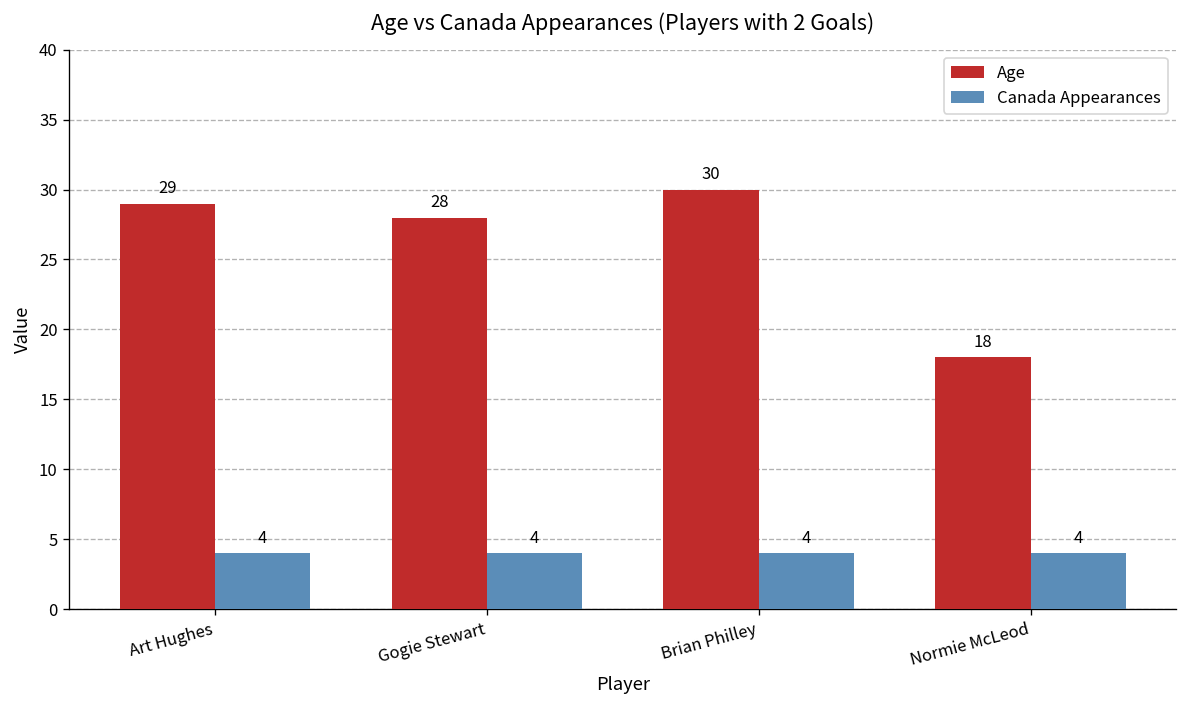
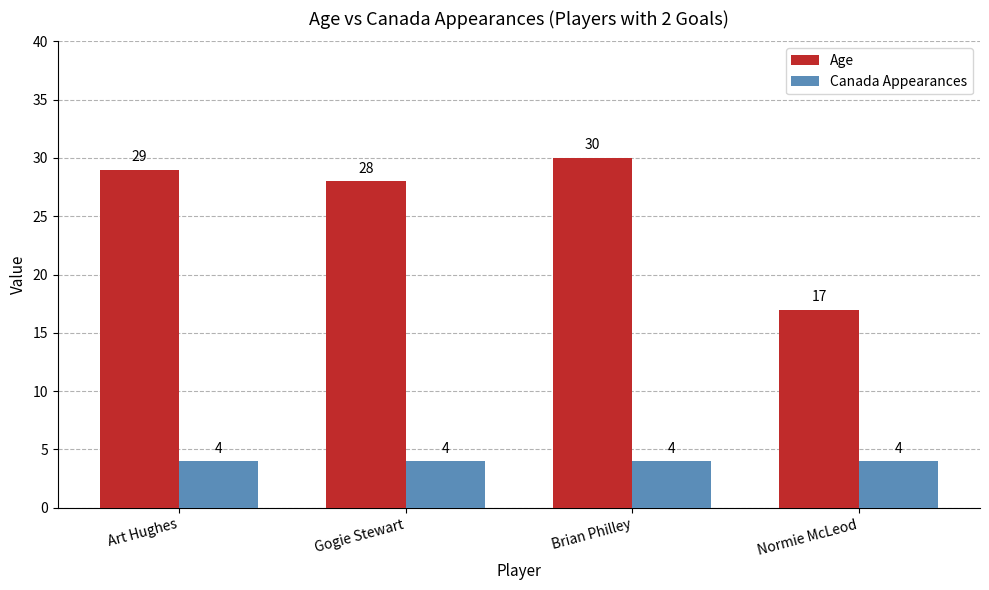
Age, Normie McLeod: 18 -> 17
